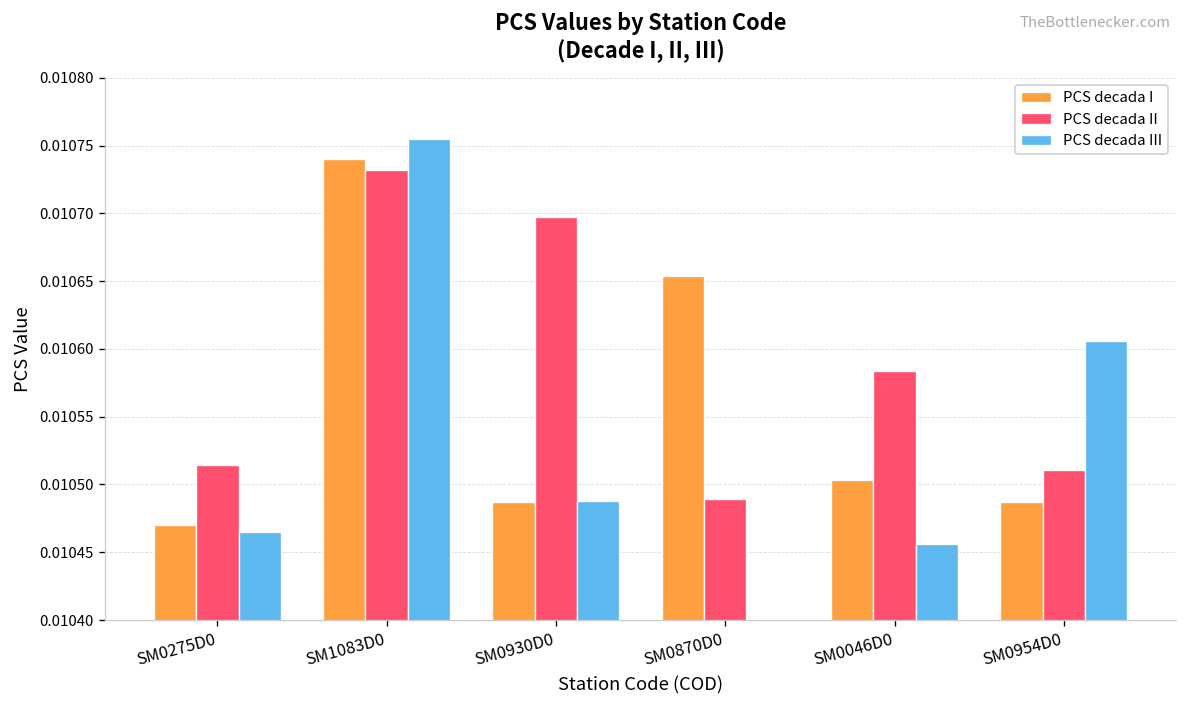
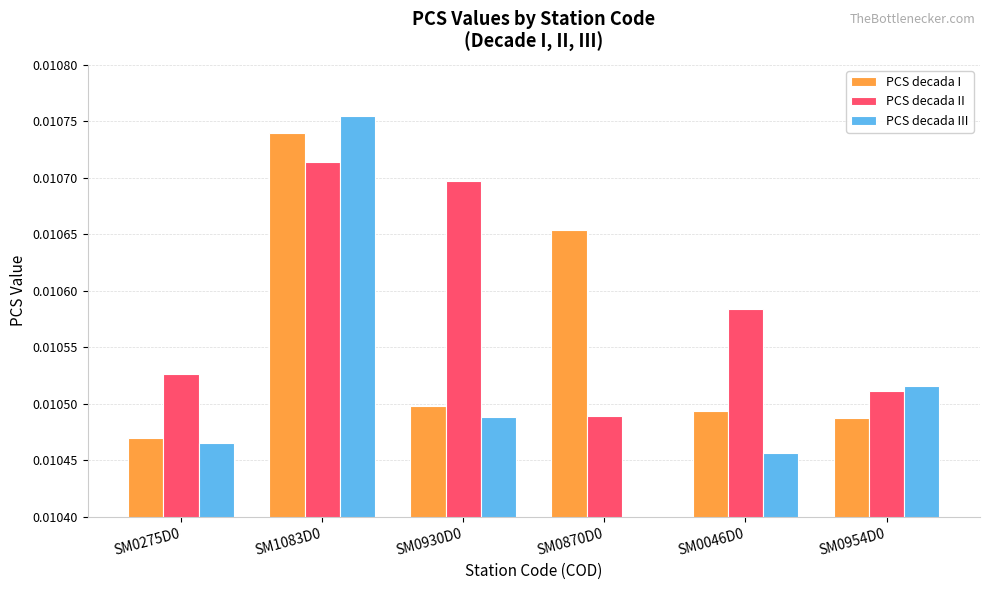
PCS decada II, SM0275D0: 0.010514 -> 0.010526
PCS decada II, SM1083D0: 0.010732 -> 0.010714
PCS decada I, SM0930D0: 0.010487 -> 0.010498
PCS decada I, SM0046D0: 0.010503 -> 0.010494
PCS decada III, SM0954D0: 0.010606 -> 0.010516
